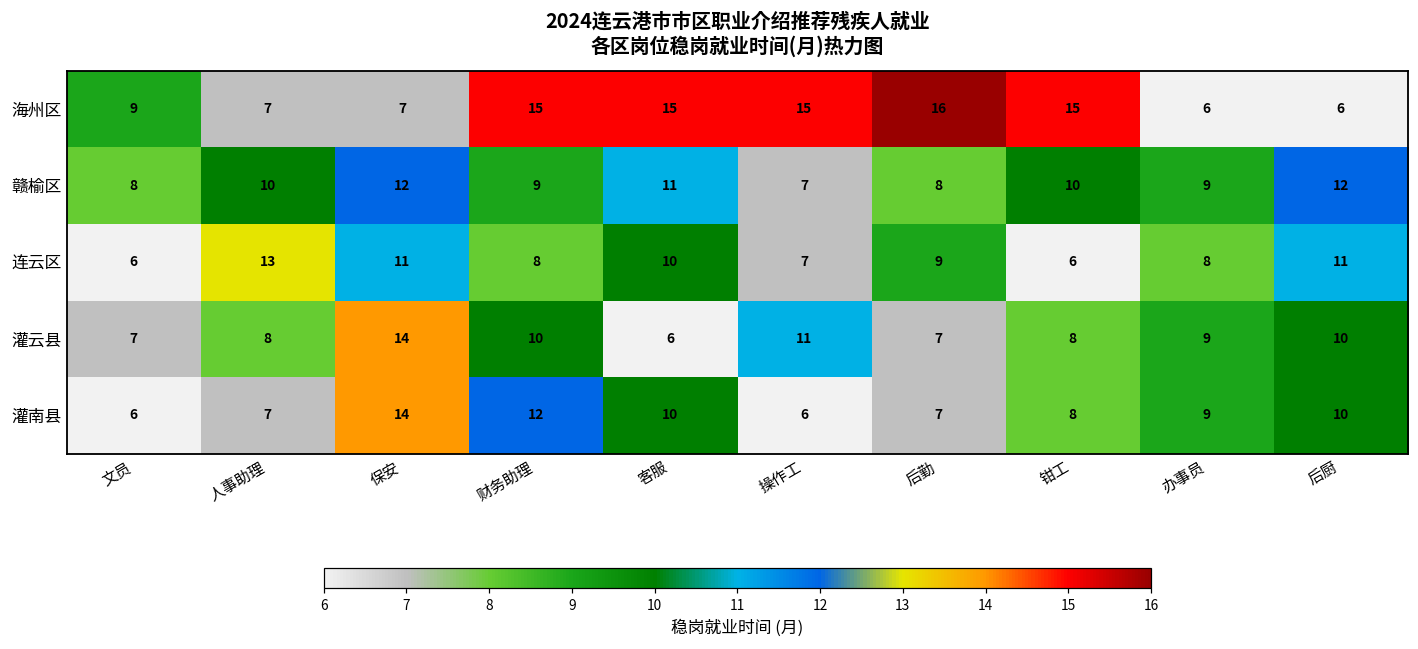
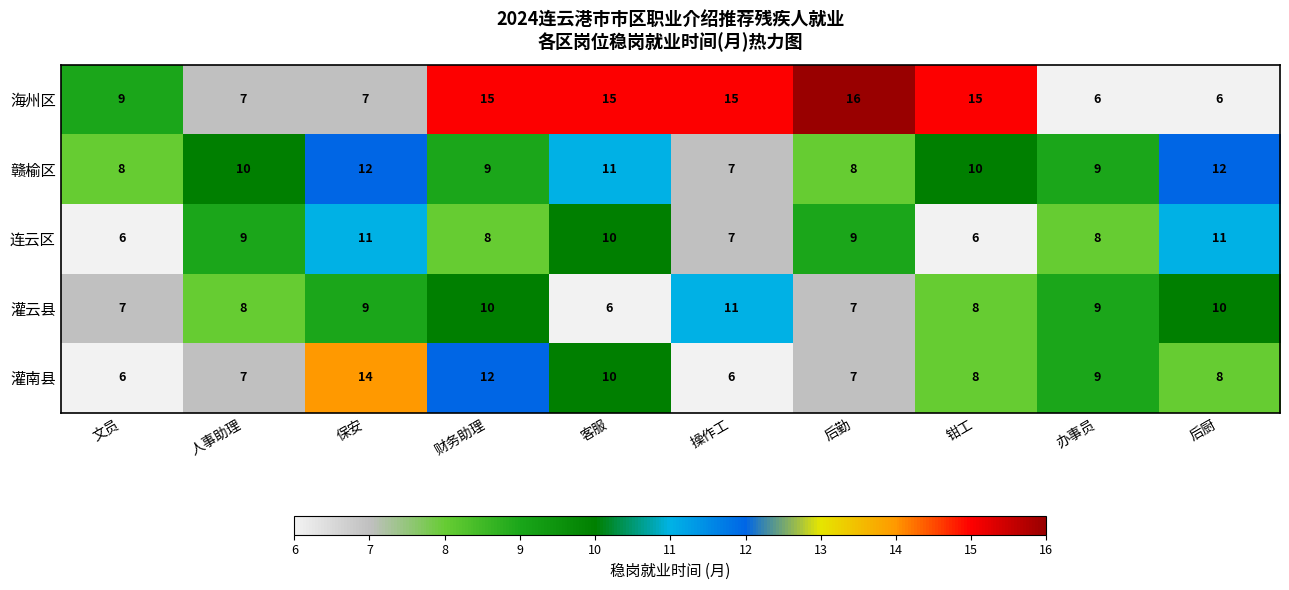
连云区, 人事助理: 13 -> 9
灌云县, 保安: 14 -> 9
灌南县, 后厨: 10 -> 8
